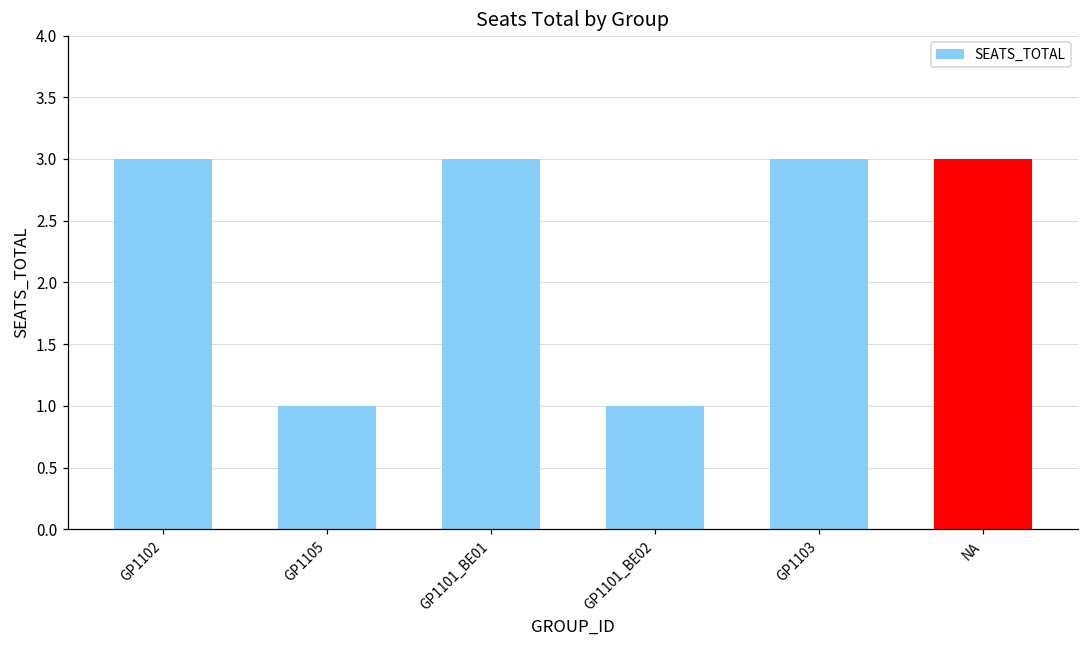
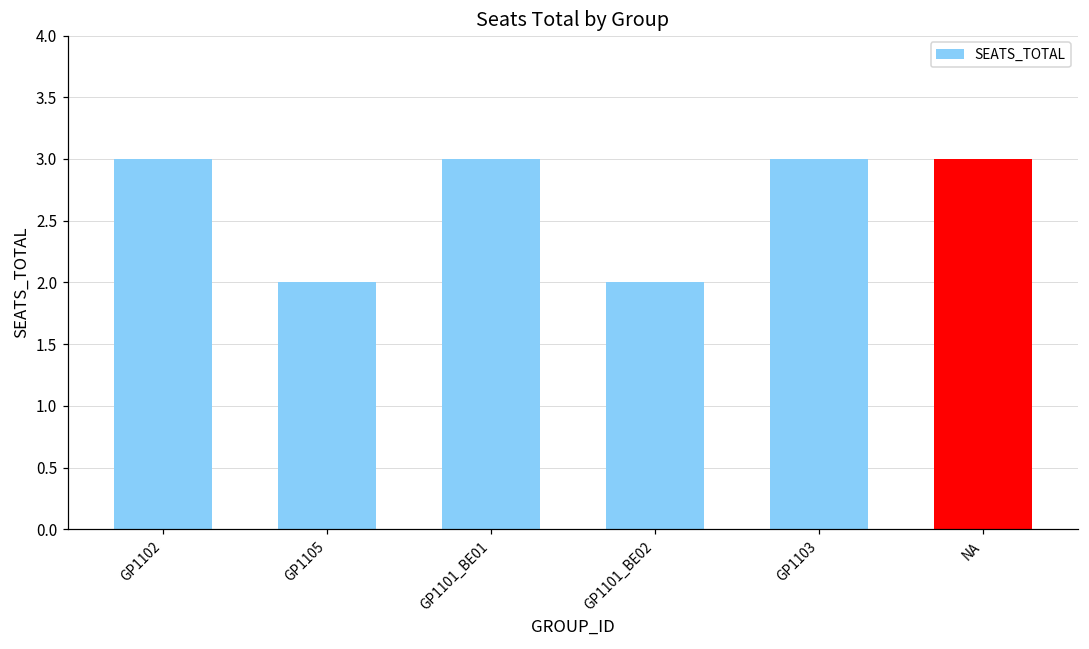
GP1105: 1 -> 2
GP1101_BE02: 1 -> 2
